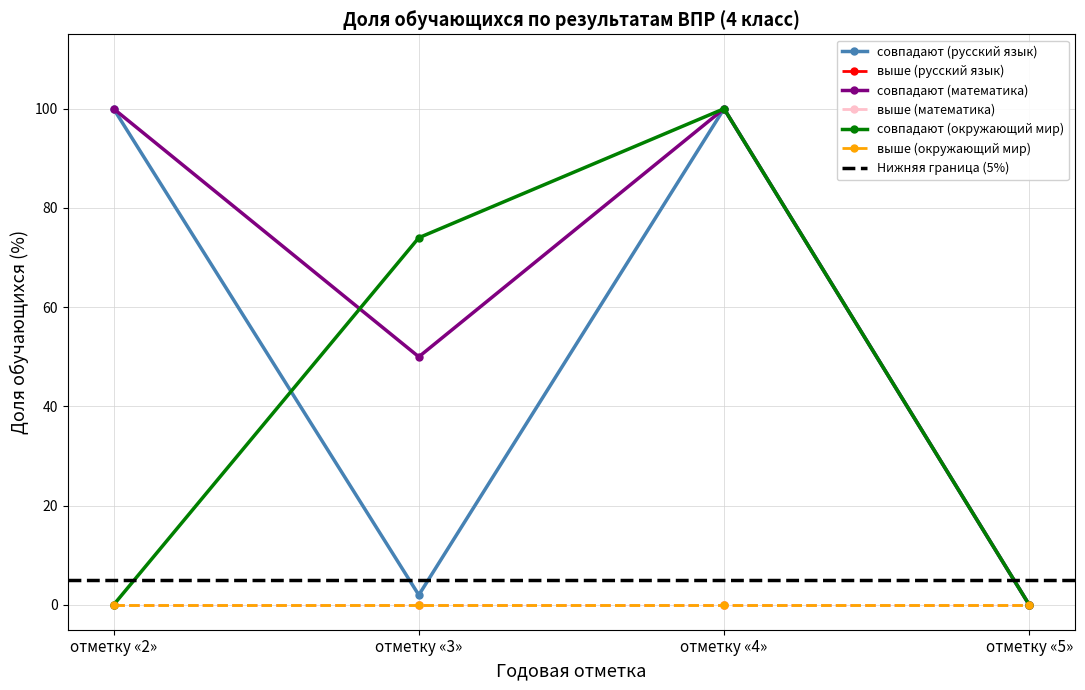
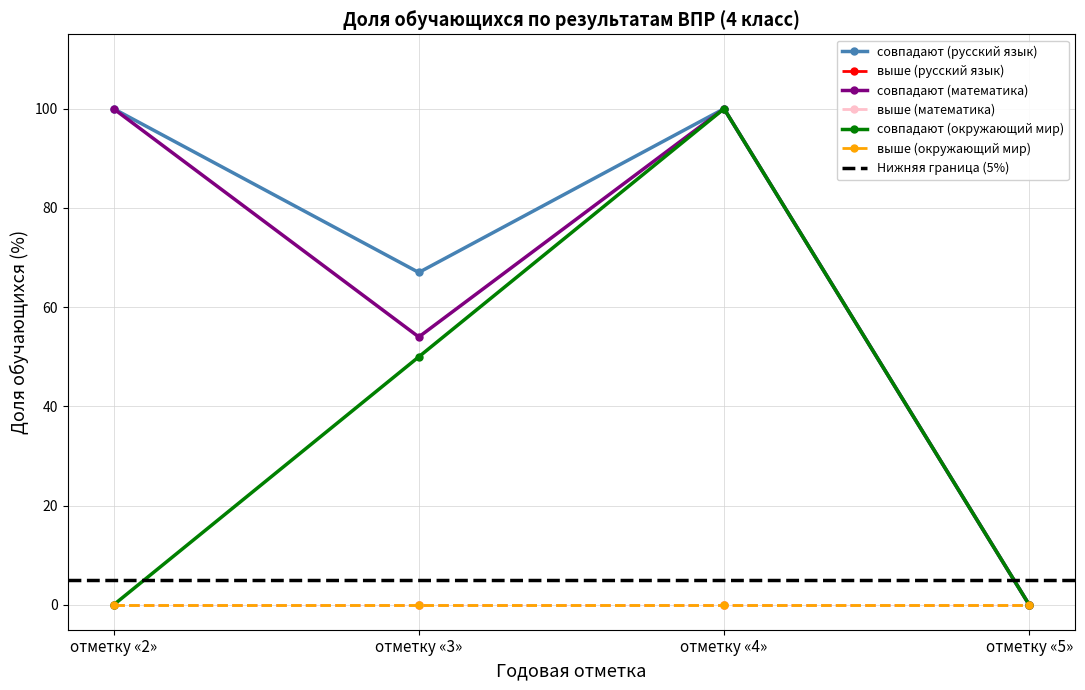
совпадают (русский язык), отметку «3»: 2 -> 67
совпадают (математика), отметку «3»: 50 -> 54
совпадают (окружающий мир), отметку «3»: 74 -> 50
